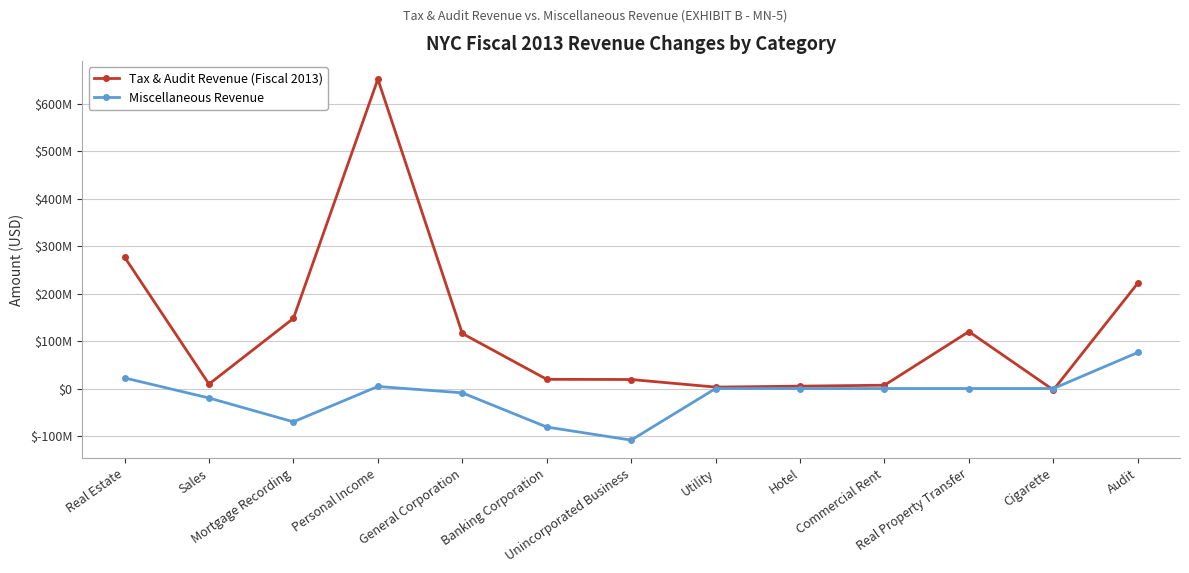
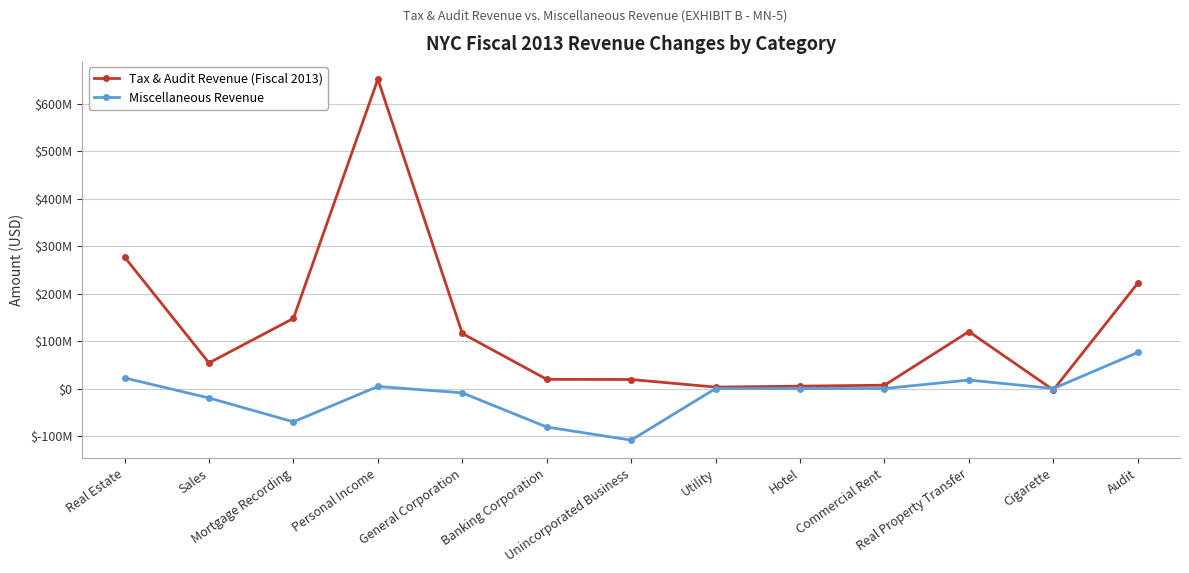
Tax & Audit Revenue (Fiscal 2013), Sales: $10000000 -> $50000000
Miscellaneous Revenue, Real Property Transfer: $0 -> $20000000
